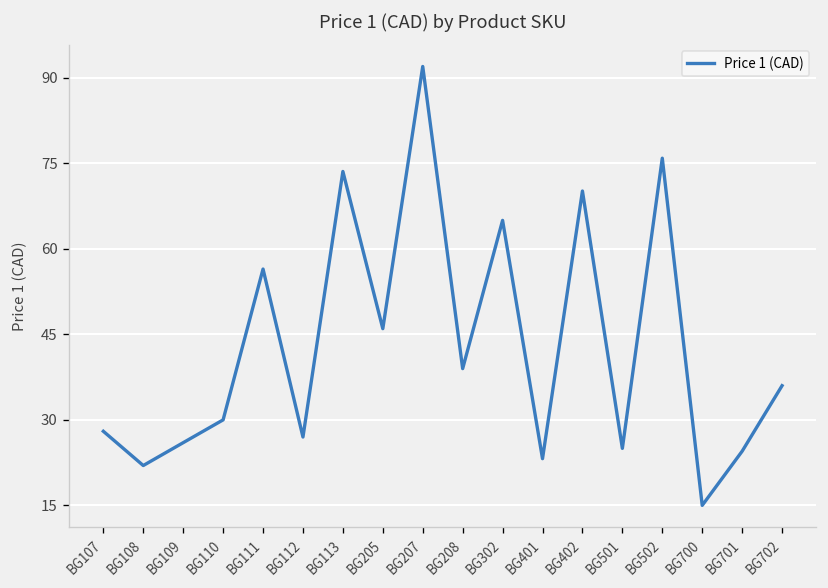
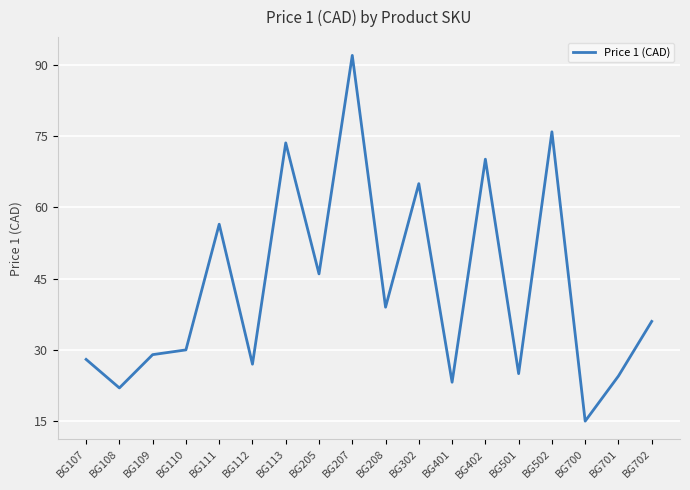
BG109: 26 -> 29
